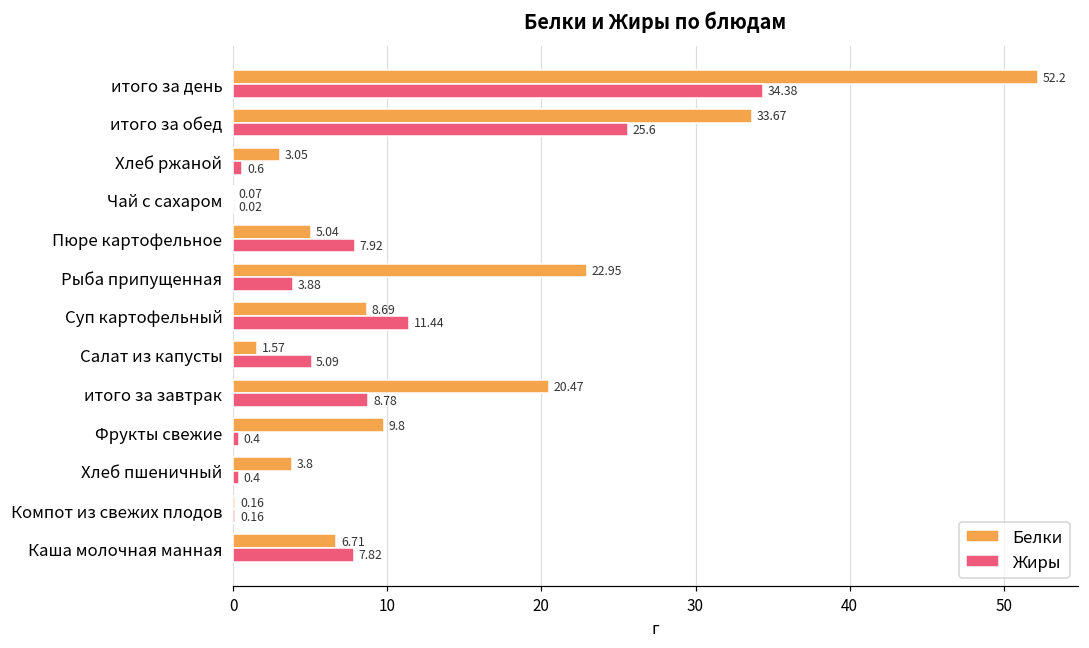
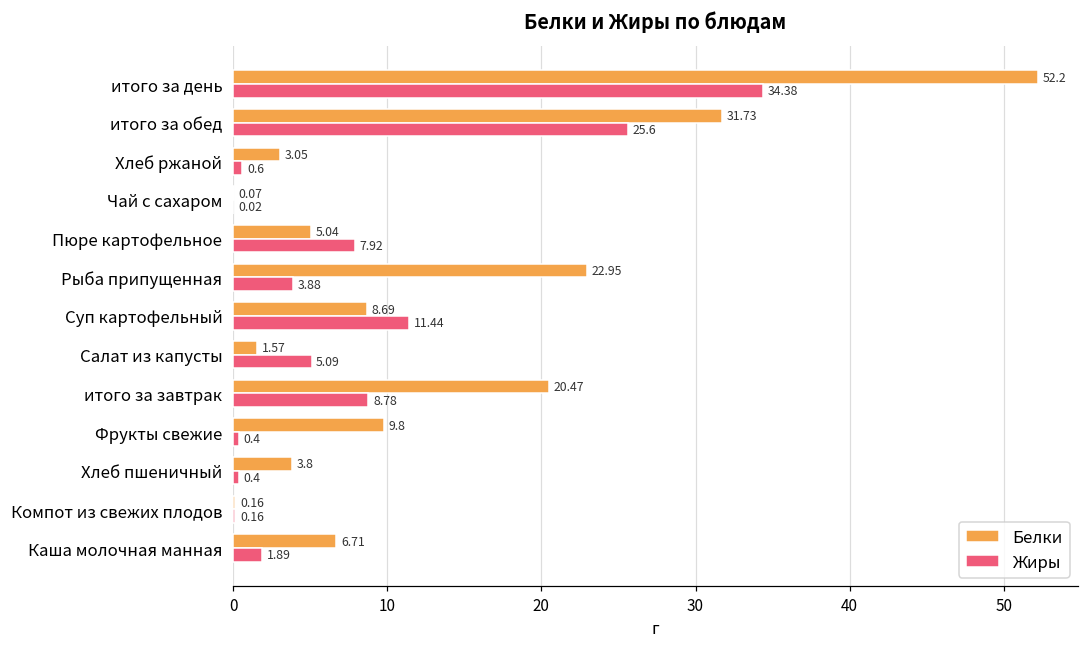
Белки, итого за обед: 33.67 -> 31.73
Жиры, Каша молочная манная: 7.82 -> 1.89
